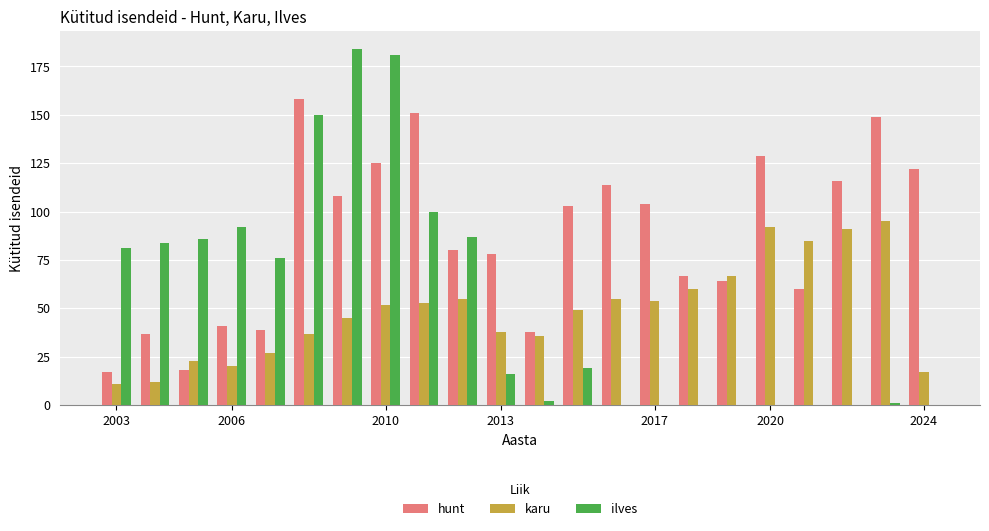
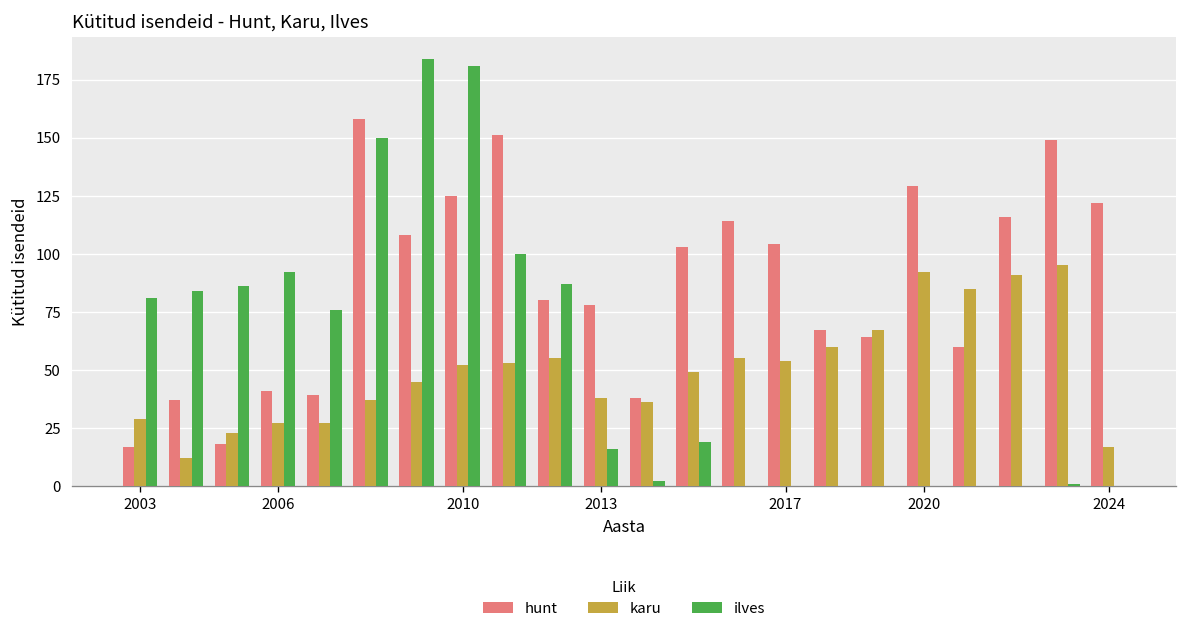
karu, 2003: 11 -> 29
karu, 2006: 20 -> 27
